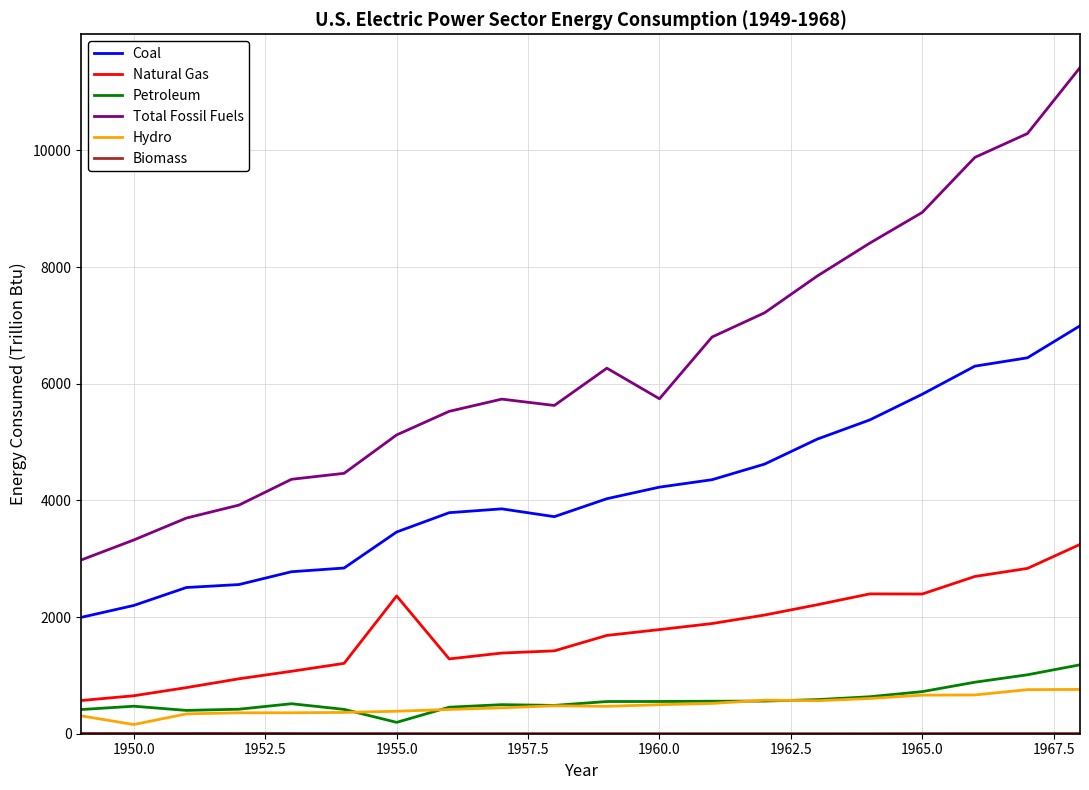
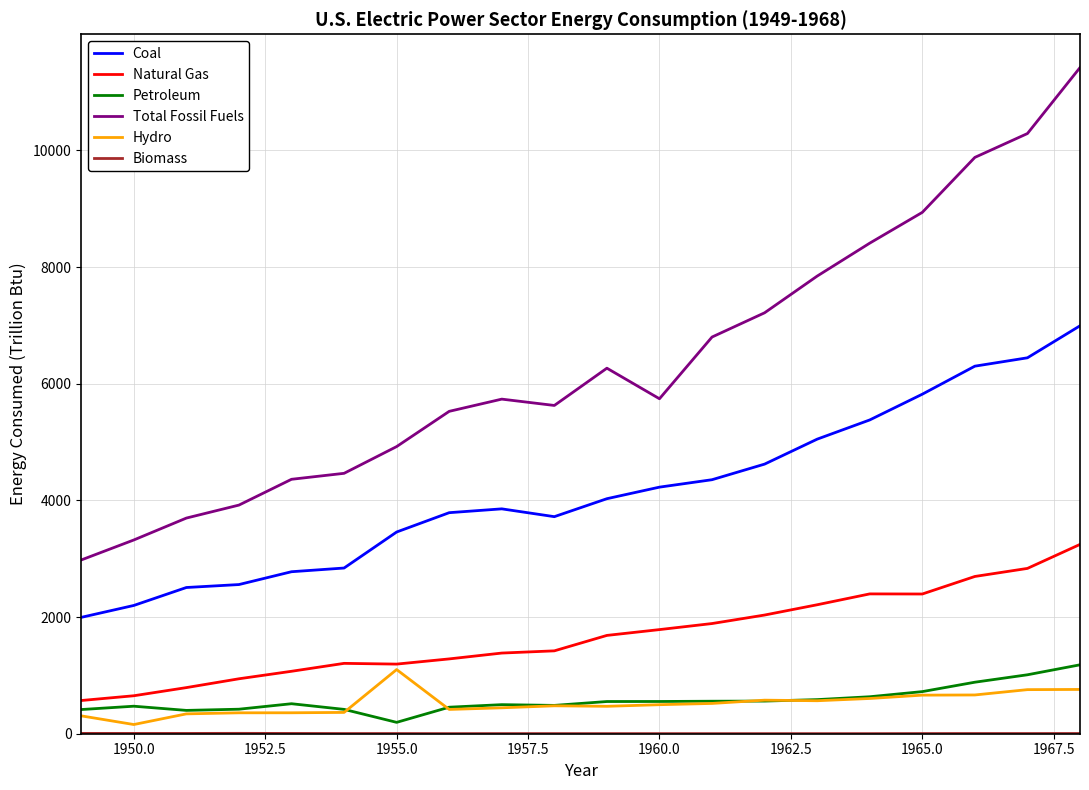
Natural Gas, 1955.0: 2400 -> 1200
Total Fossil Fuels, 1955.0: 5100 -> 4900
Hydro, 1955.0: 400 -> 1100
